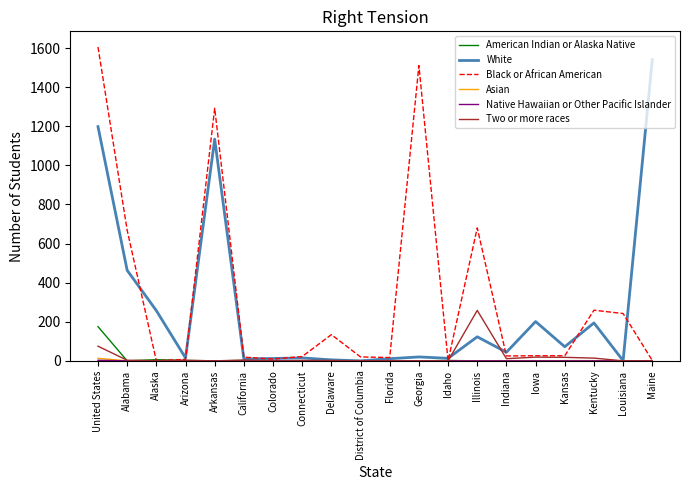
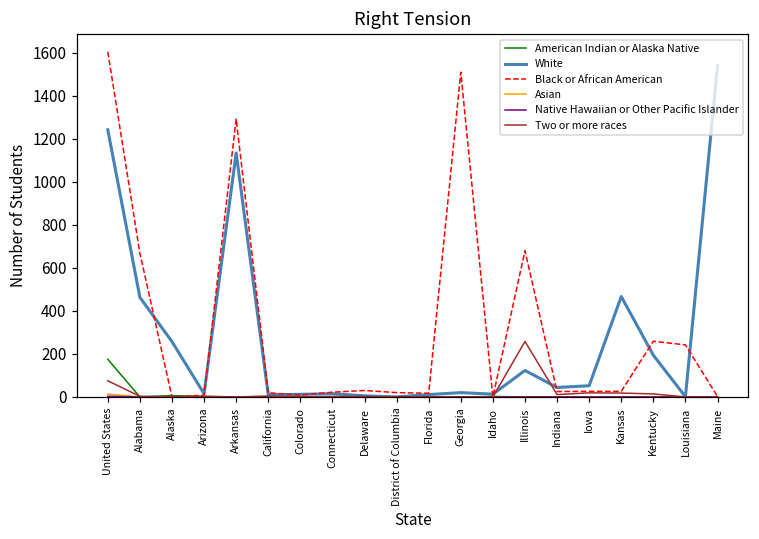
White, United States: 1200 -> 1240
Black or African American, Delaware: 130 -> 30
White, Iowa: 200 -> 50
White, Kansas: 70 -> 470
